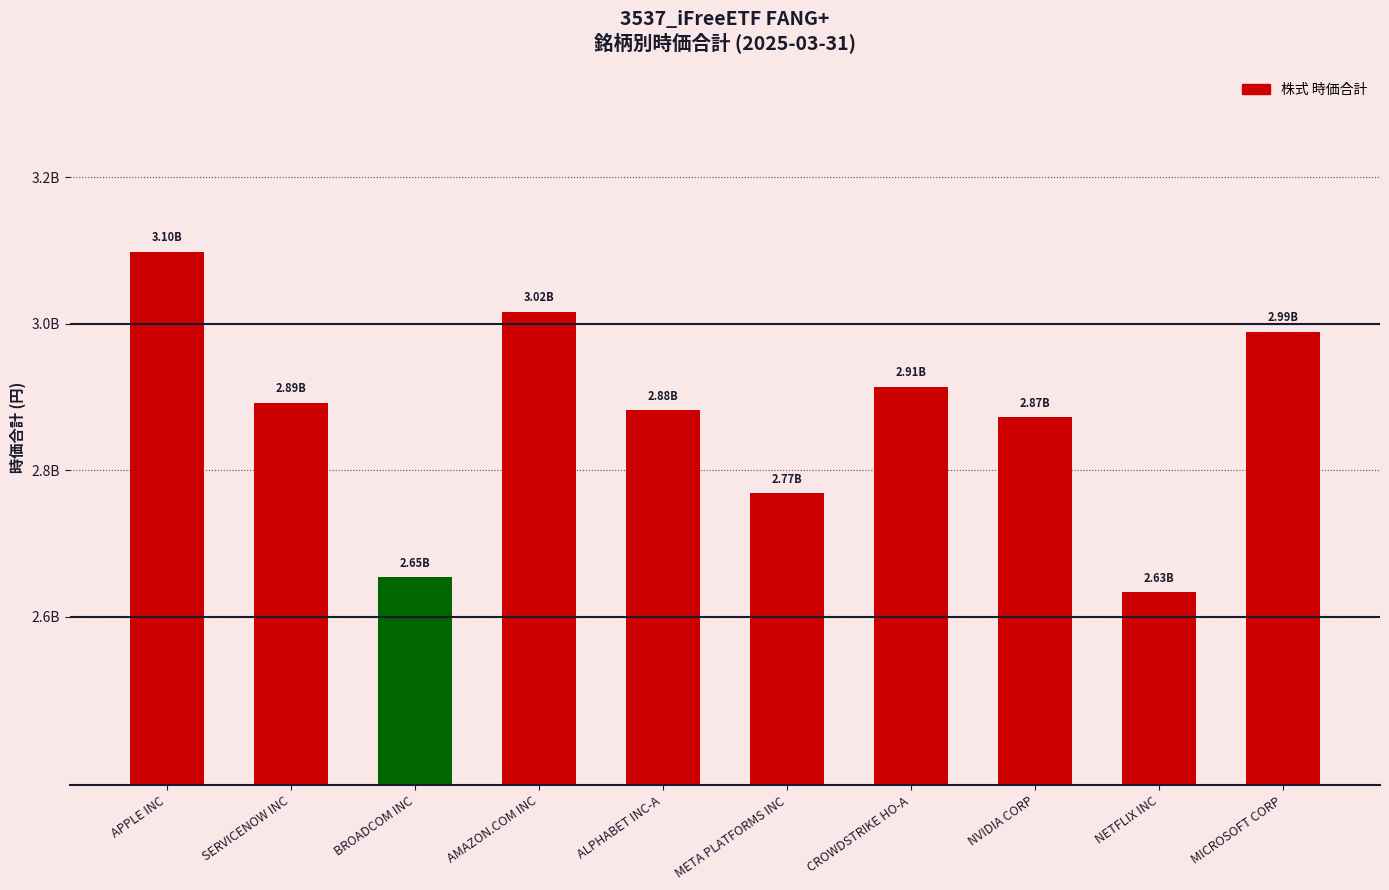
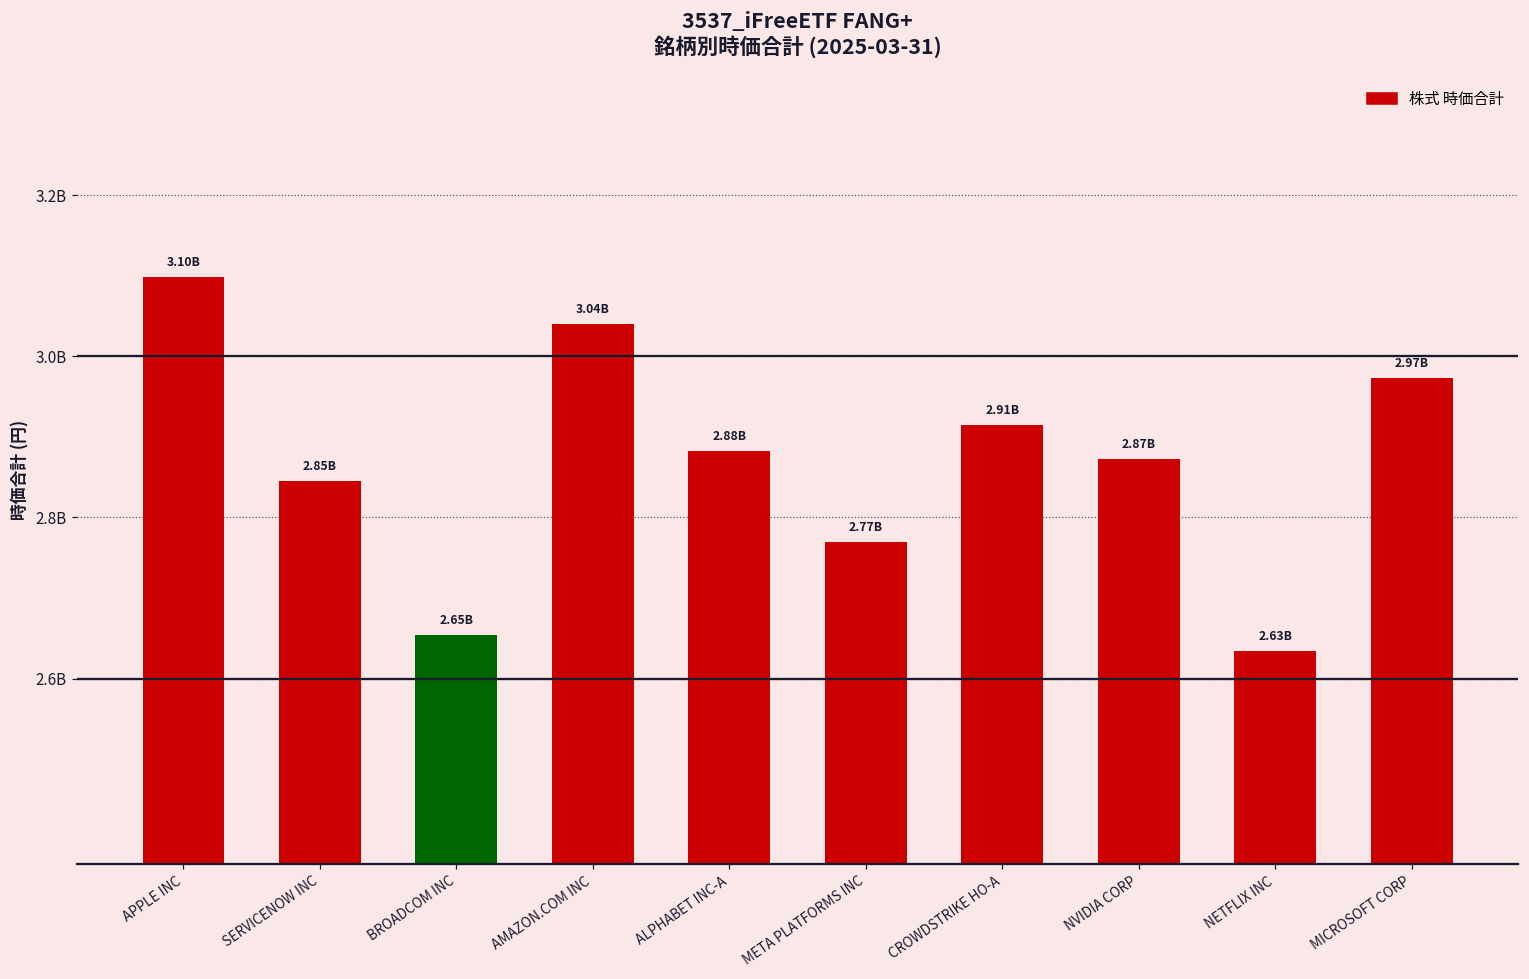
SERVICENOW INC: 2.89B -> 2.85B
AMAZON.COM INC: 3.02B -> 3.04B
MICROSOFT CORP: 2.99B -> 2.97B
